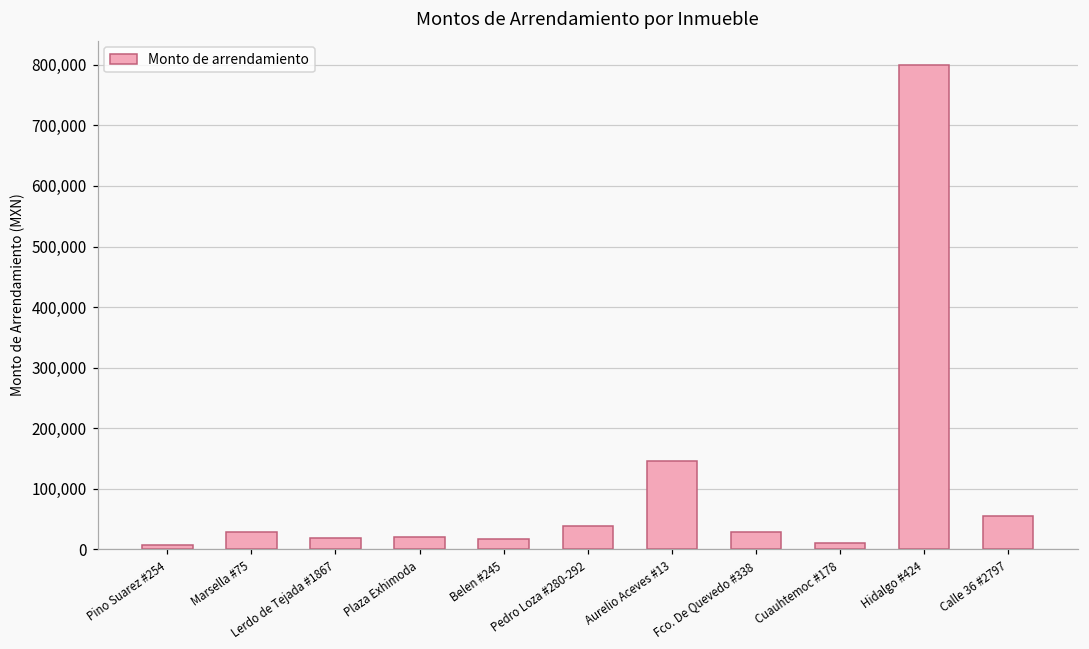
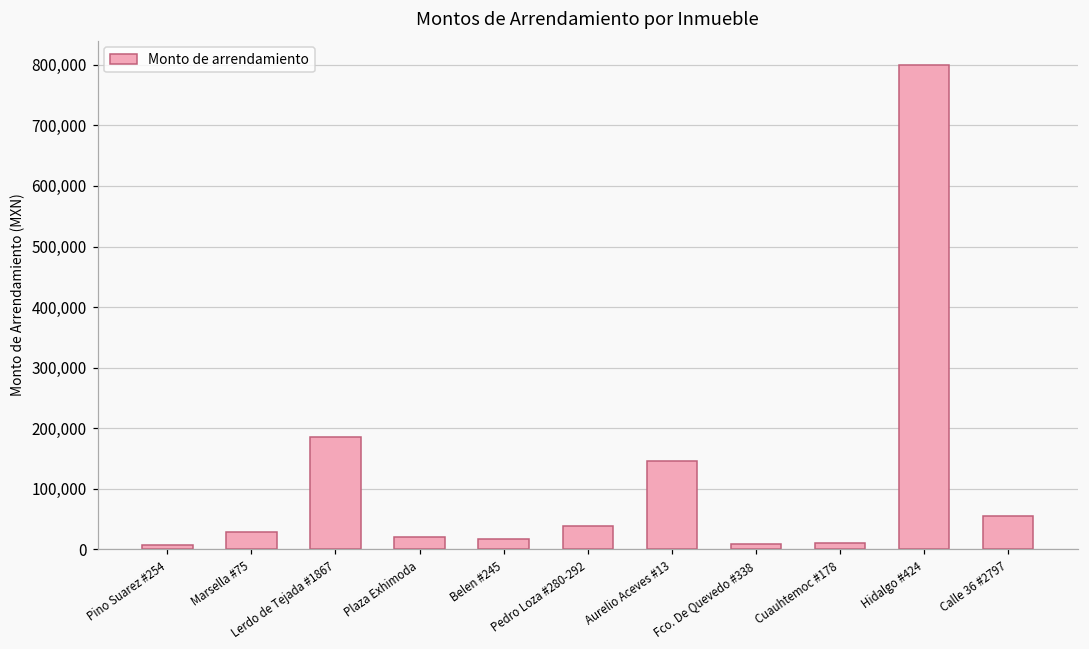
Lerdo de Tejada #1867: 20,000 -> 190,000
Fco. De Quevedo #338: 30,000 -> 10,000
